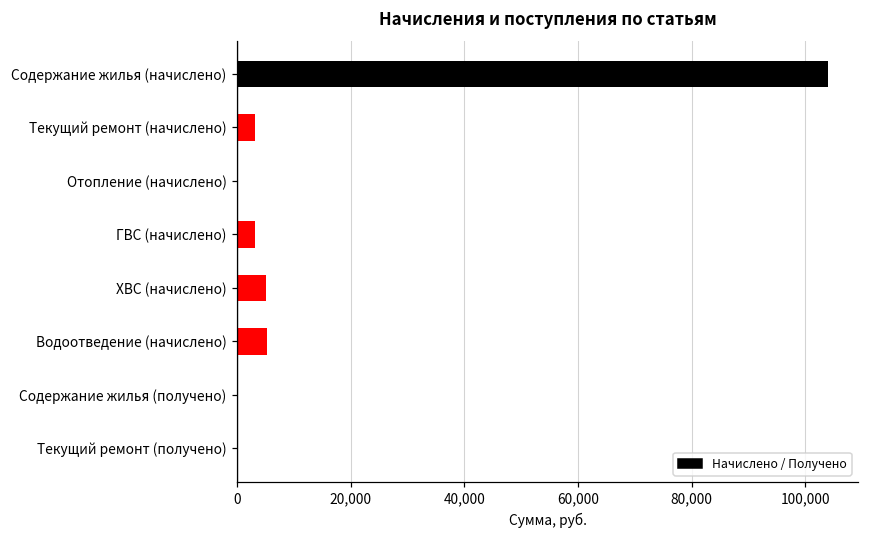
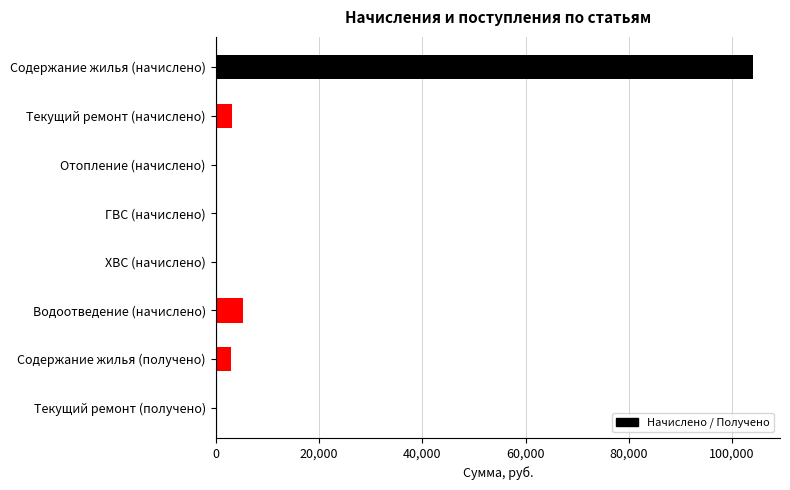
ГВС (начислено): 3,000 -> 0
ХВС (начислено): 5,000 -> 0
Содержание жилья (получено): 0 -> 3,000
